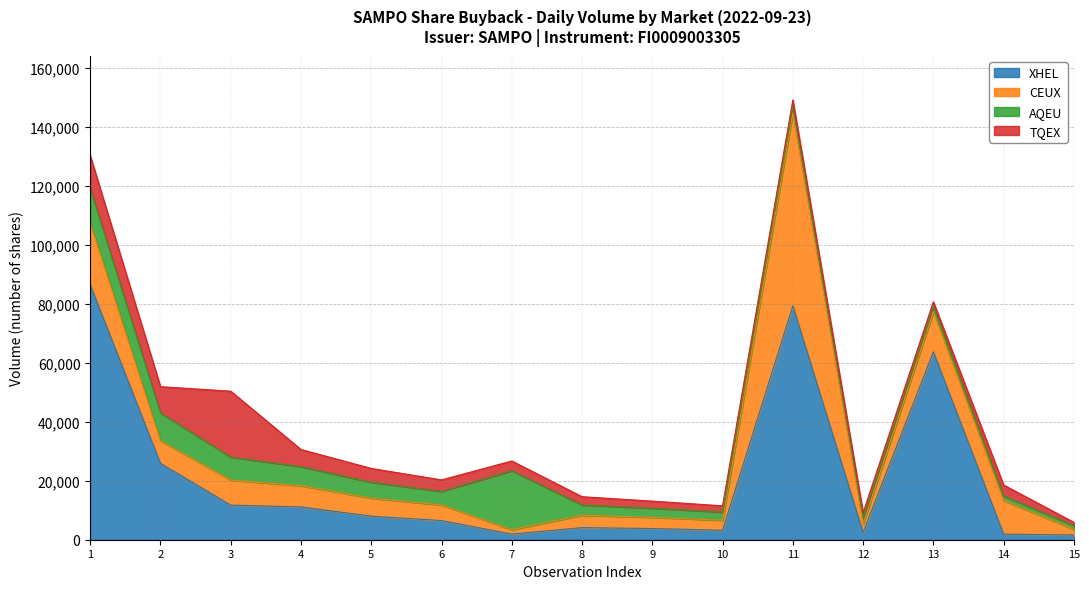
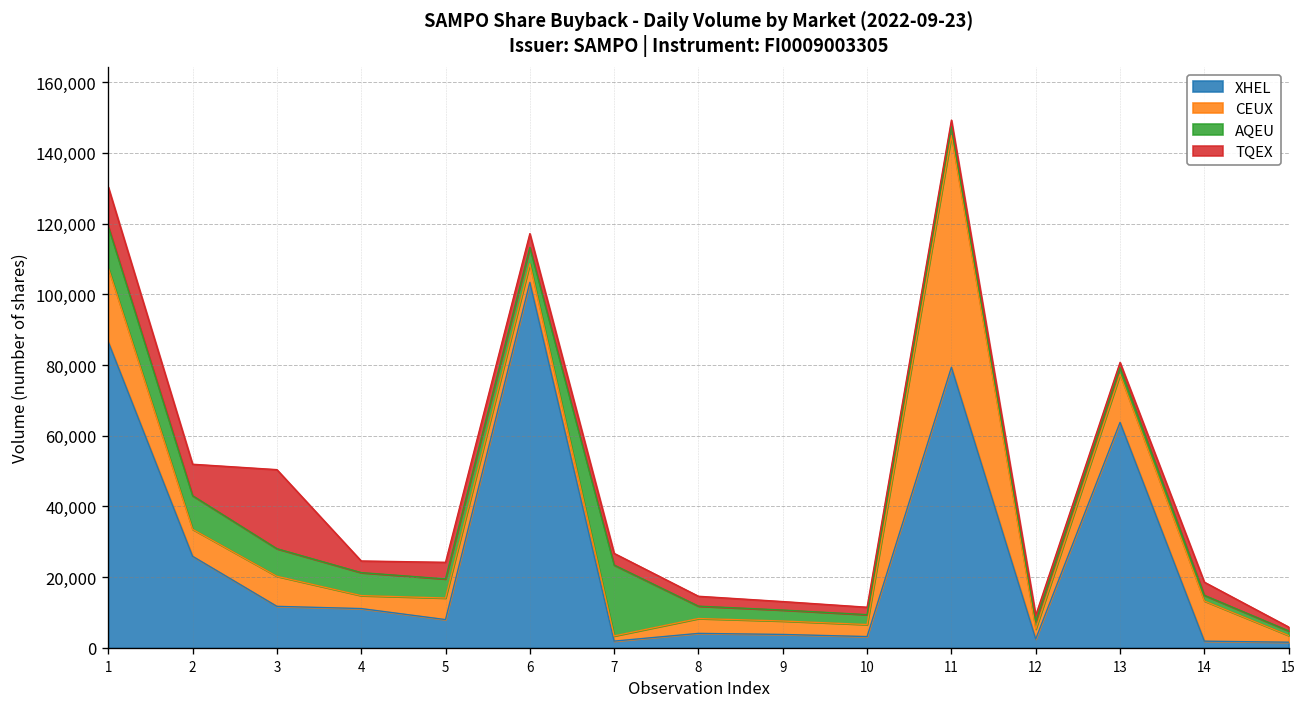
CEUX, 4: 7,000 -> 4,000
TQEX, 4: 6,000 -> 3,000
XHEL, 6: 7,000 -> 103,000
